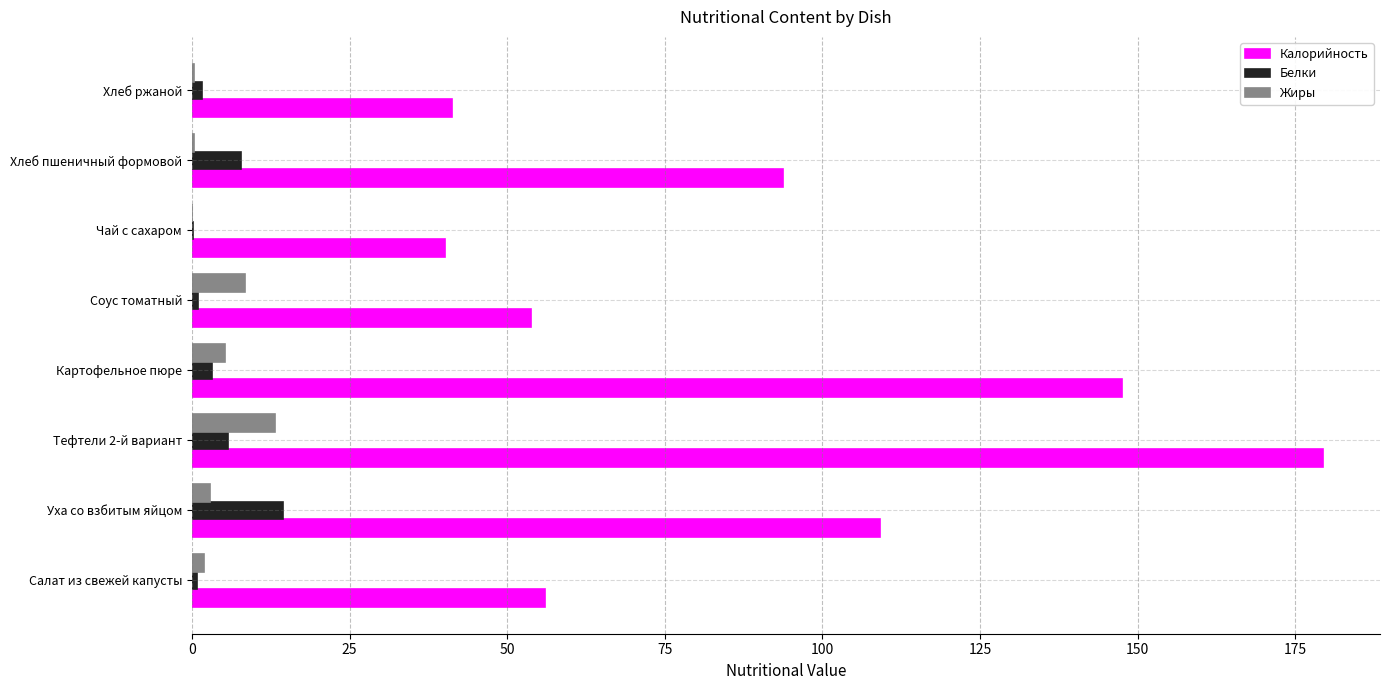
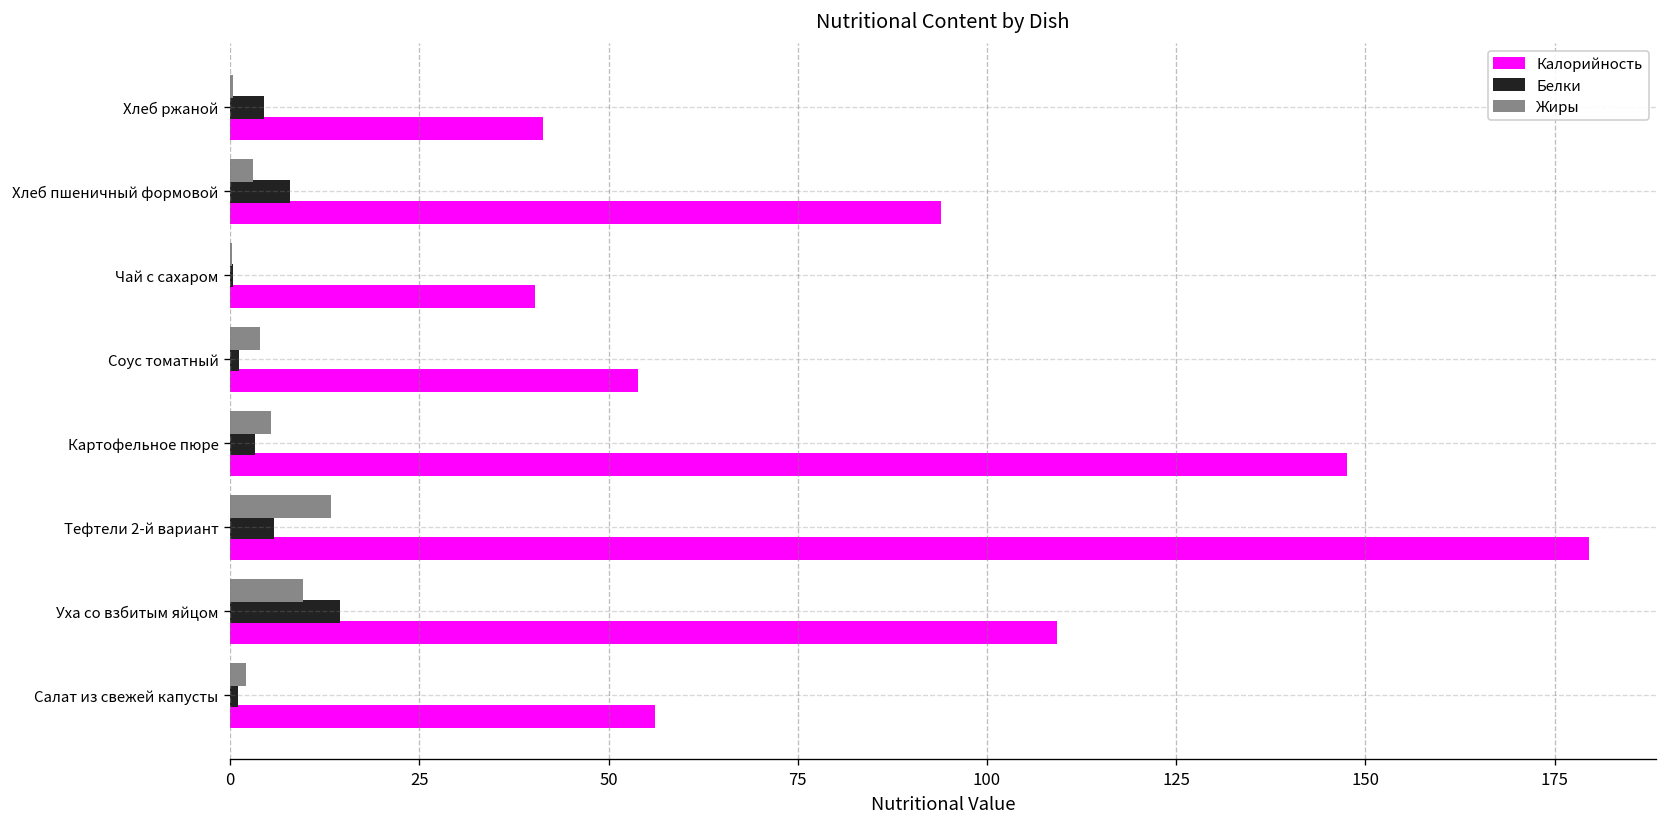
Белки, Хлеб ржаной: 2 -> 4
Жиры, Хлеб пшеничный формовой: 0 -> 3
Жиры, Соус томатный: 8 -> 4
Жиры, Уха со взбитым яйцом: 3 -> 10
